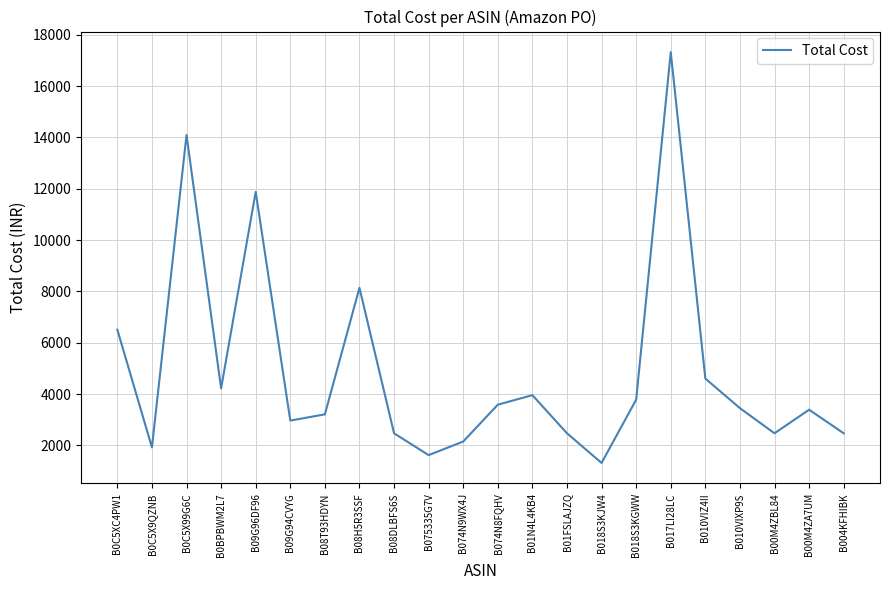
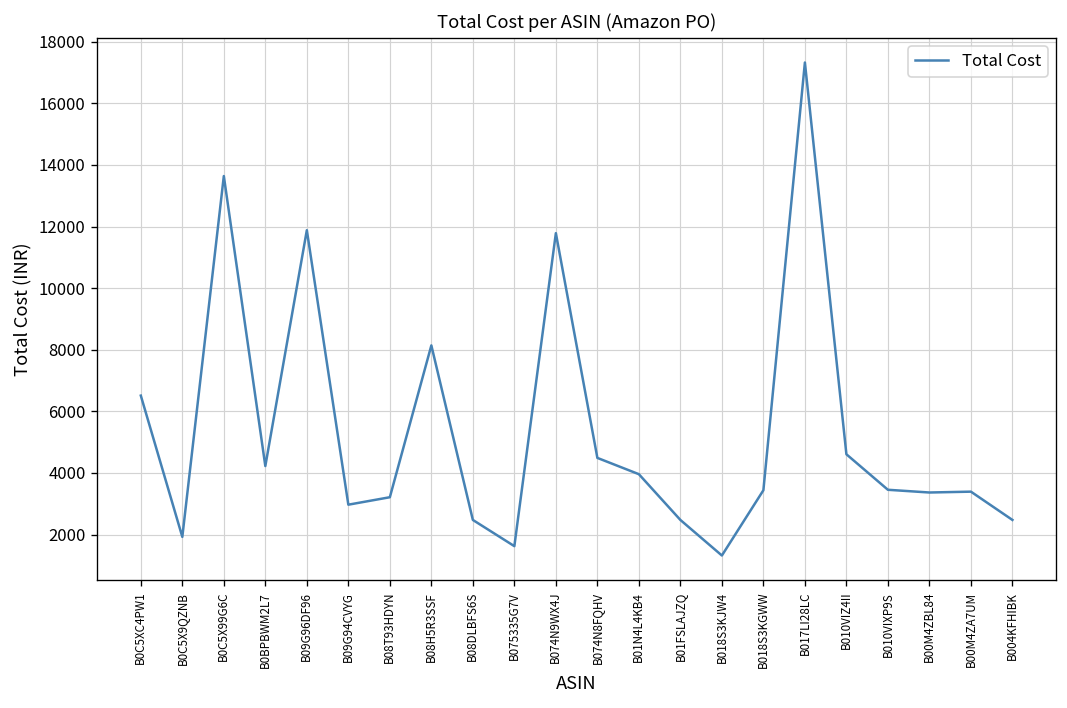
B0C5X99G6C: 14100 -> 13600
B074N9WX4J: 2200 -> 11800
B074N8FQHV: 3600 -> 4500
B018S3KGWW: 3800 -> 3400
B00M4ZBL84: 2500 -> 3400
